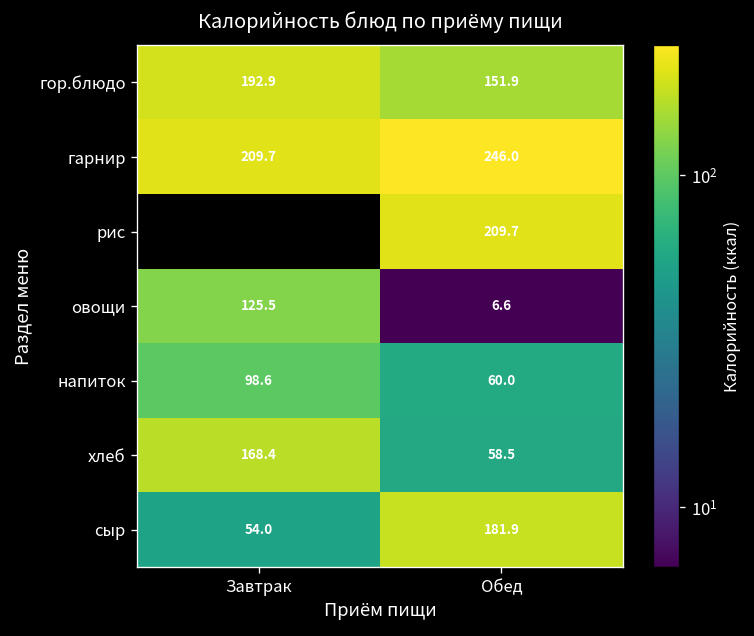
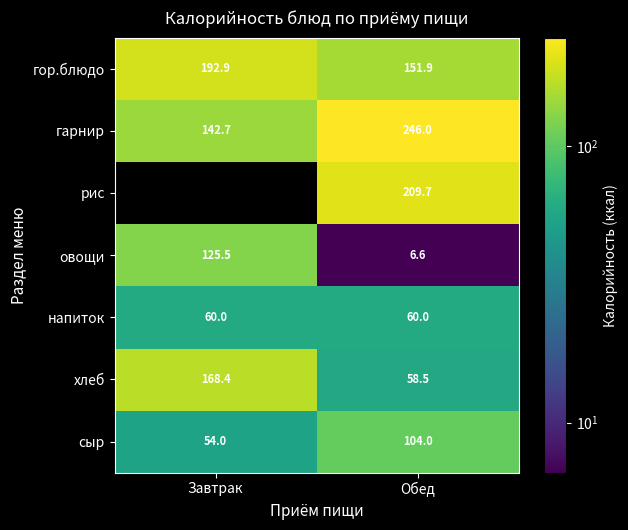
гарнир, Завтрак: 209.7 -> 142.7
напиток, Завтрак: 98.6 -> 60.0
сыр, Обед: 181.9 -> 104.0
